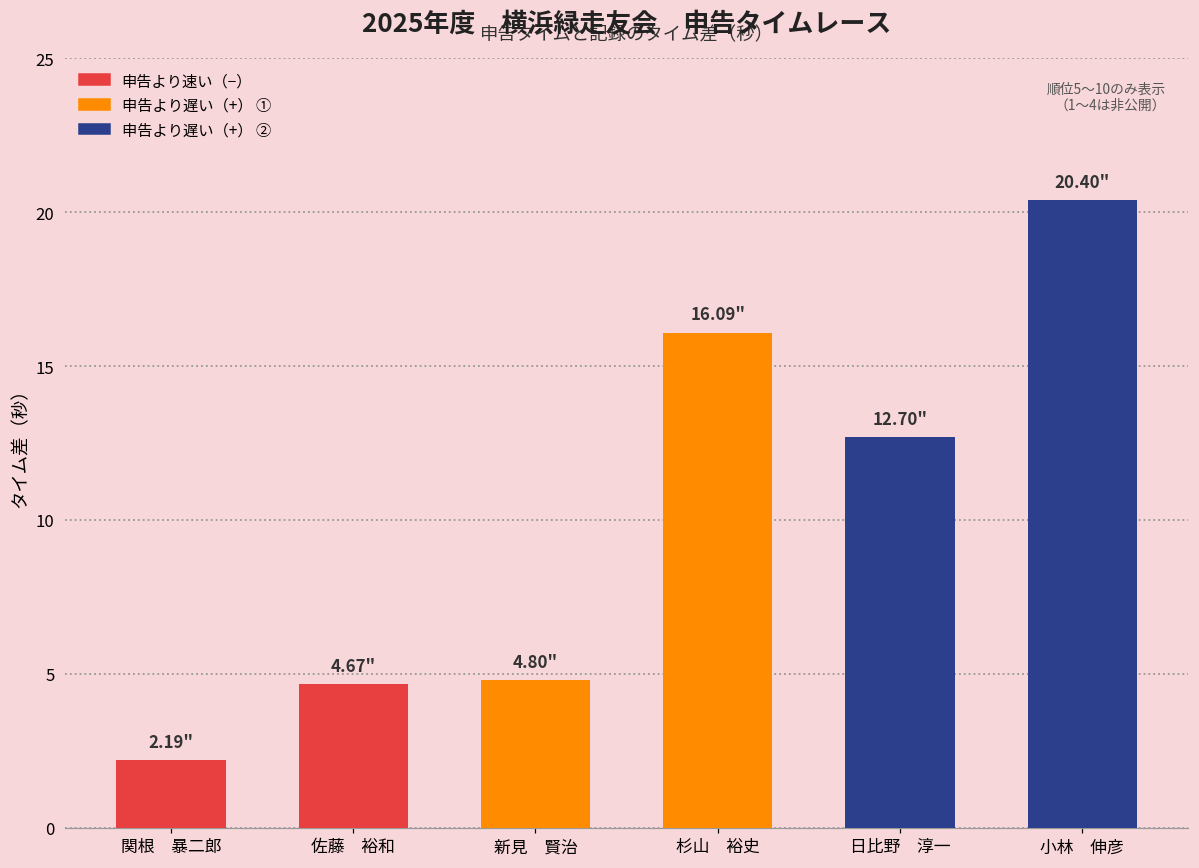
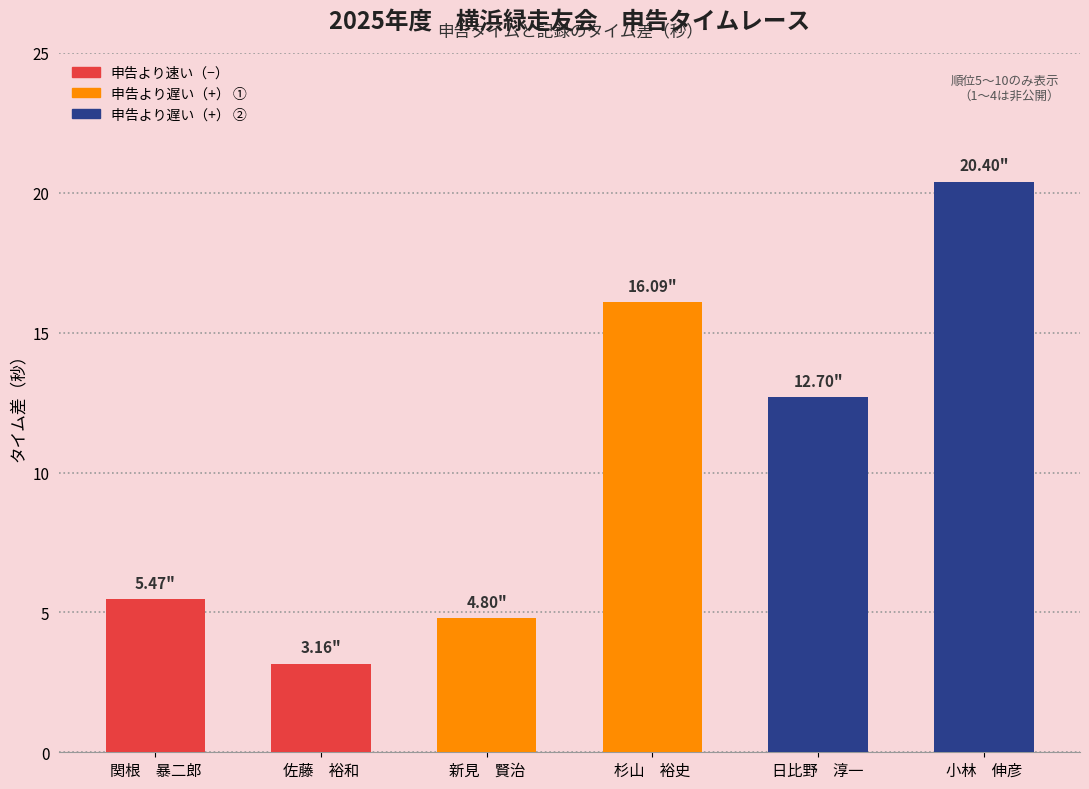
関根 暴二郎: 2.19" -> 5.47"
佐藤 裕和: 4.67" -> 3.16"
